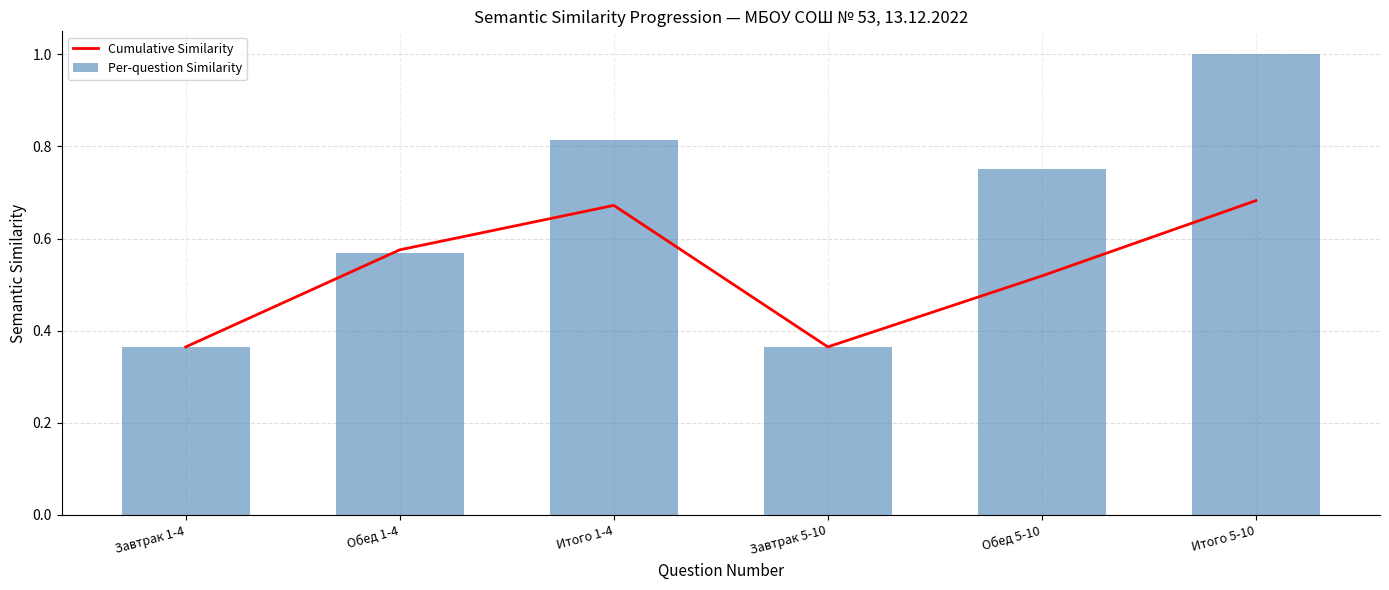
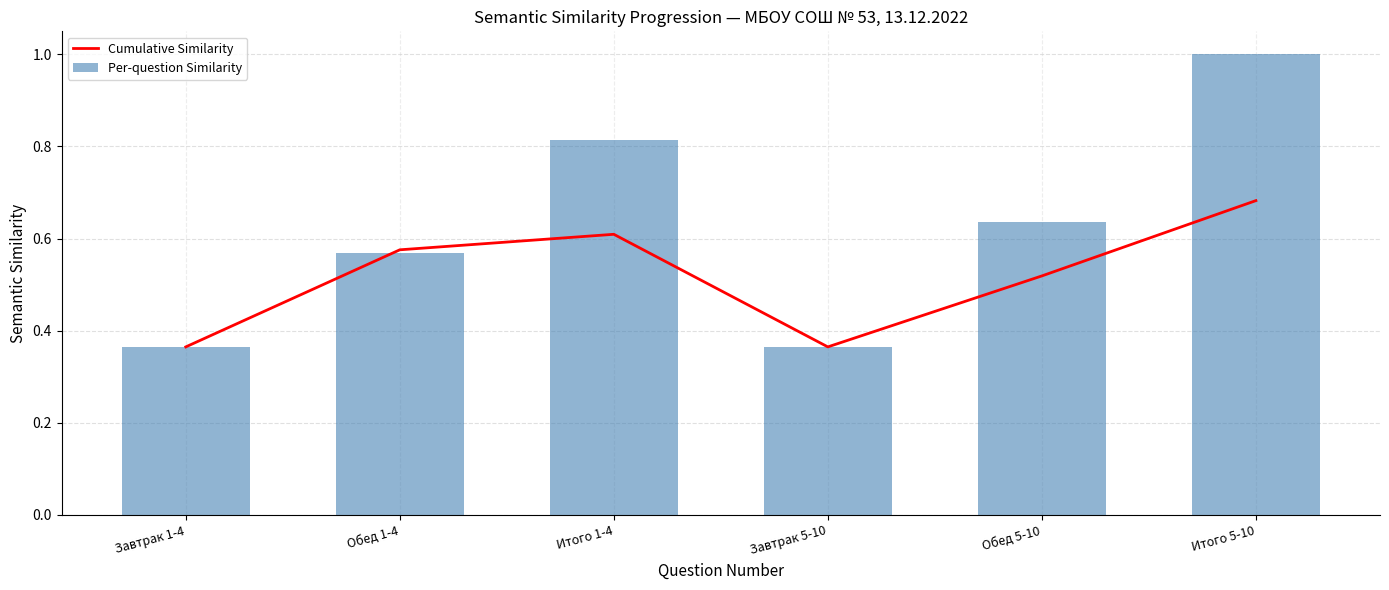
Cumulative Similarity, Итого 1-4: 0.67 -> 0.61
Per-question Similarity, Обед 5-10: 0.75 -> 0.64
